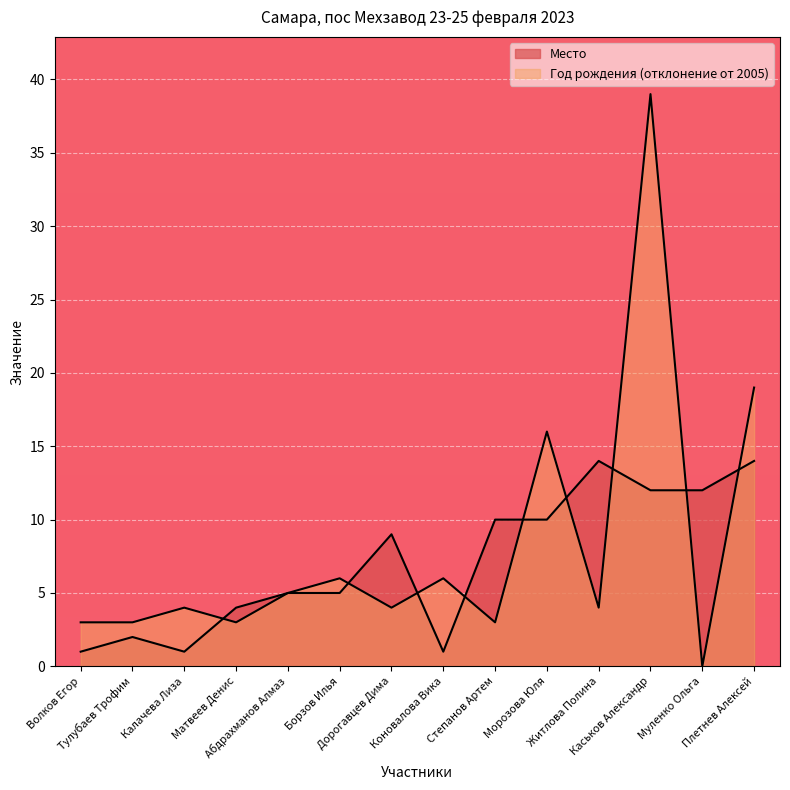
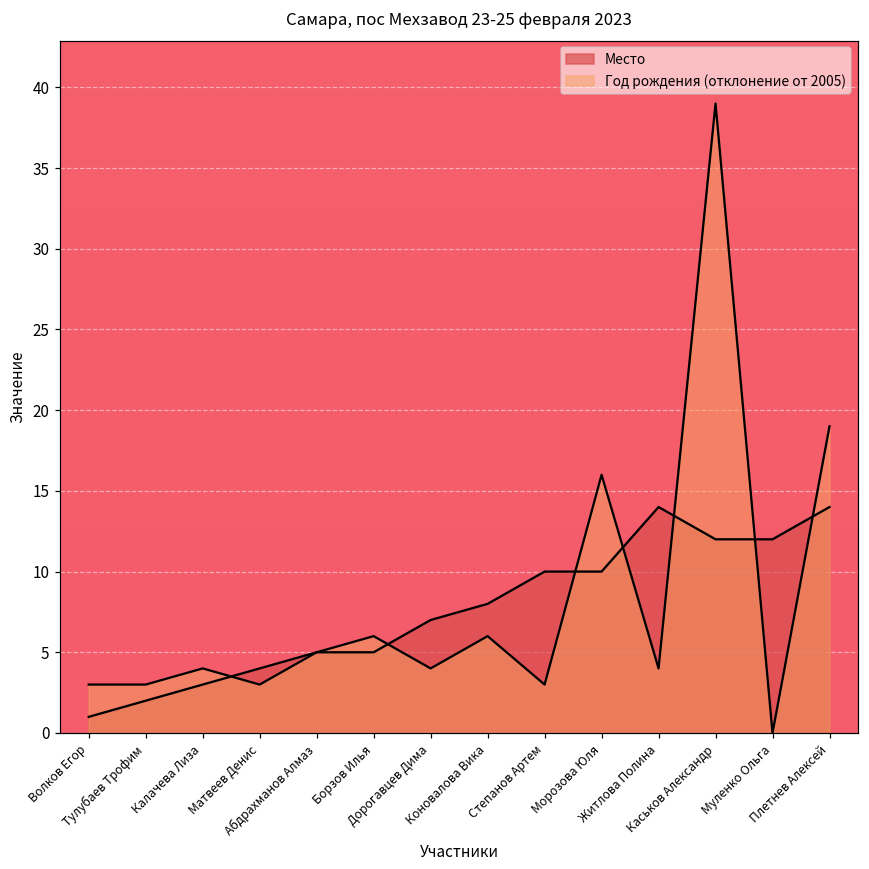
Место, Калачева Лиза: 1 -> 3
Место, Дорогавцев Дима: 9 -> 7
Место, Коновалова Вика: 1 -> 8
